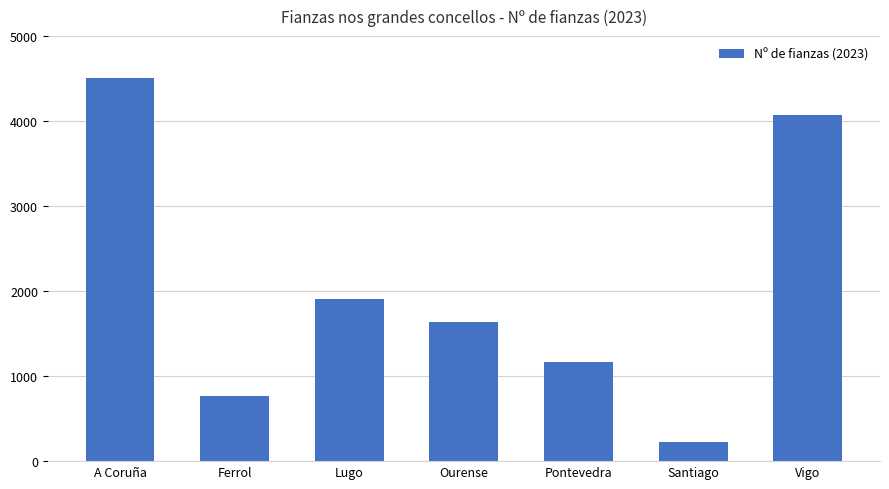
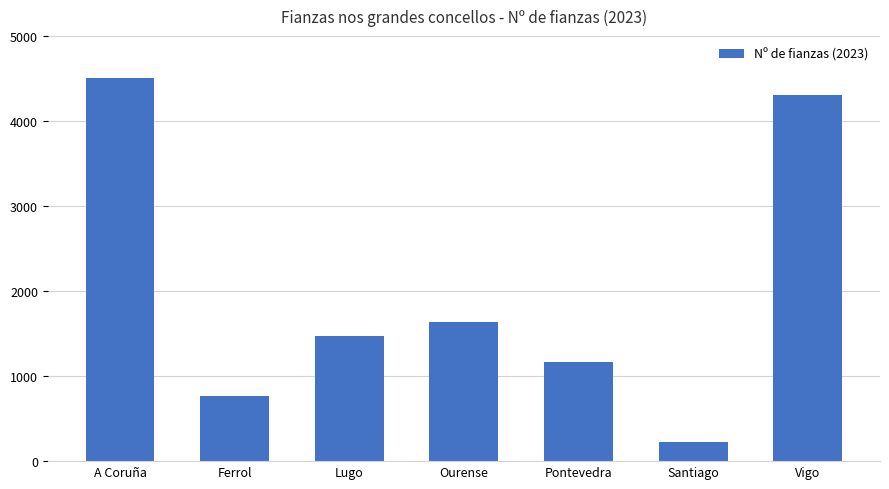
Lugo: 1900 -> 1500
Vigo: 4100 -> 4300
